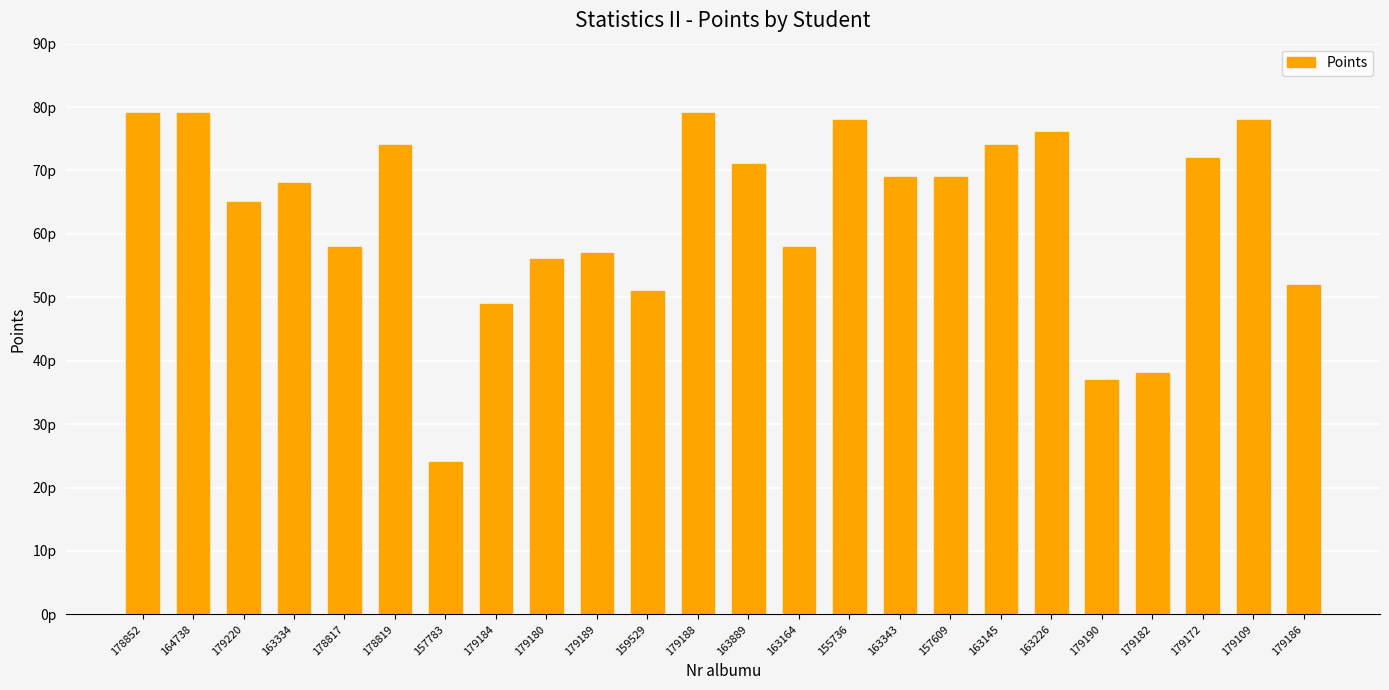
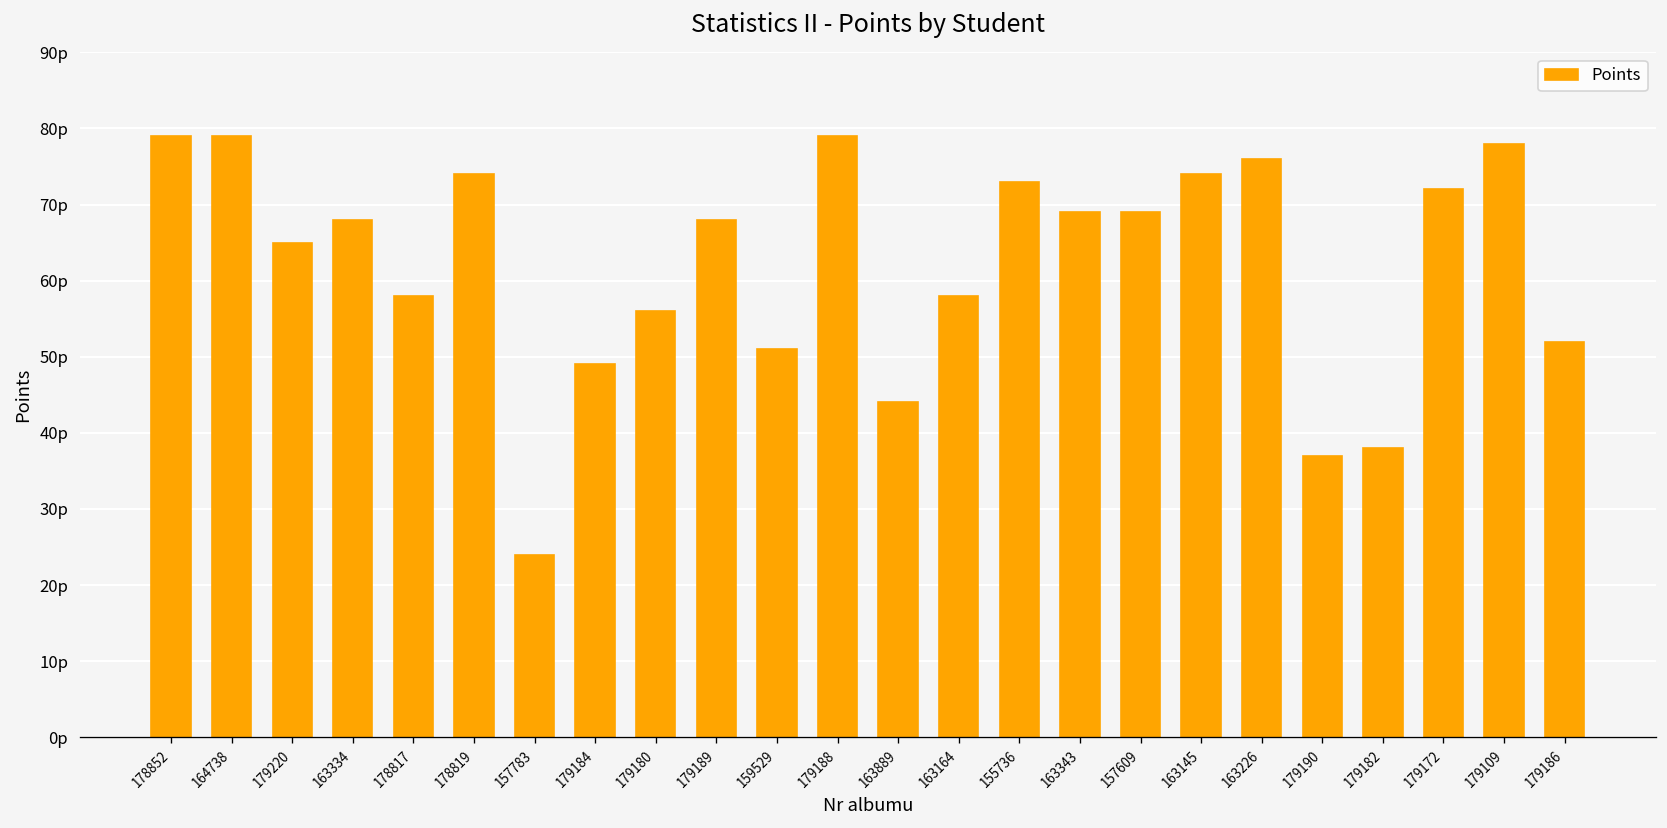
179189: 57p -> 68p
163889: 71p -> 44p
155736: 78p -> 73p
